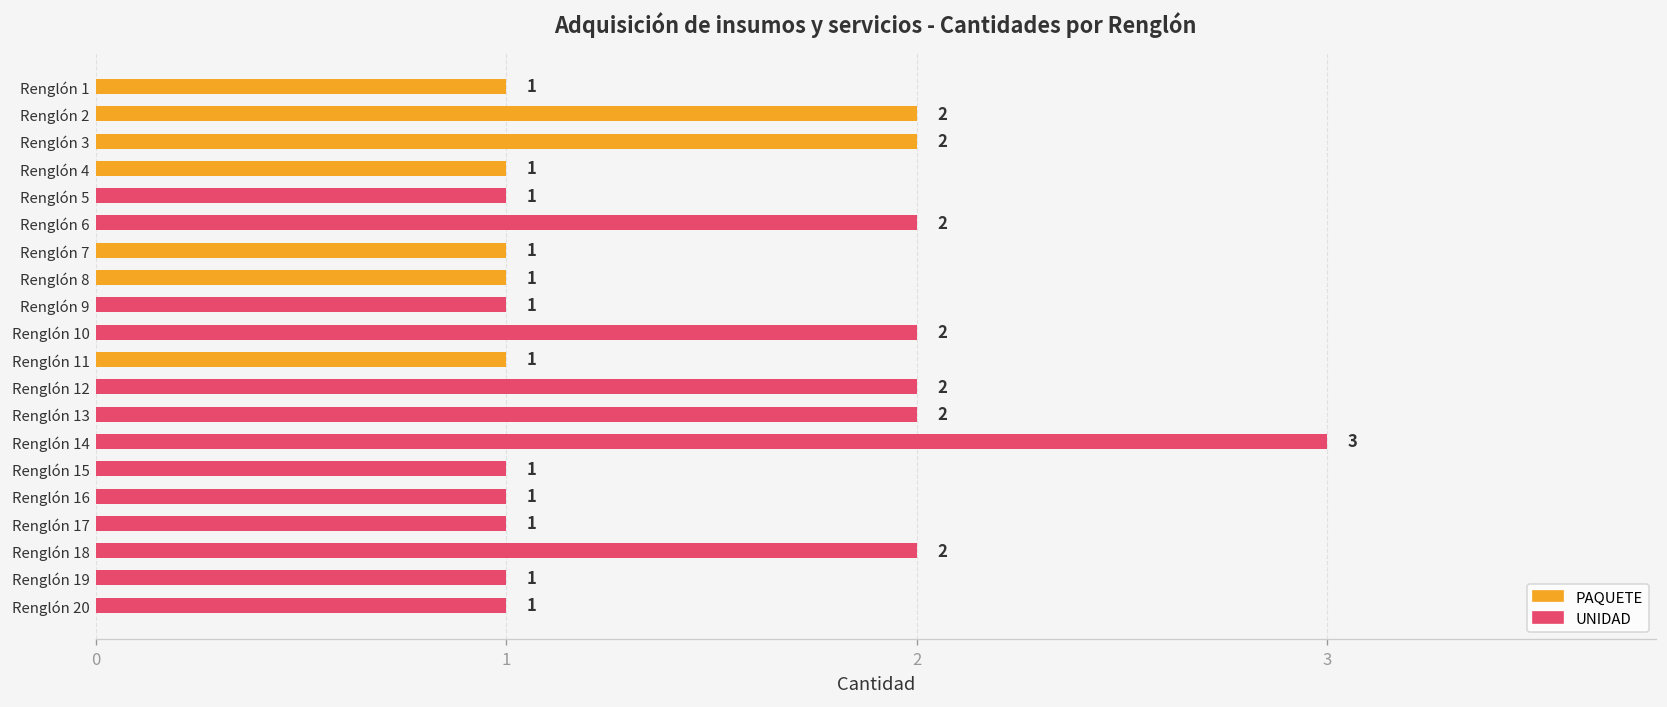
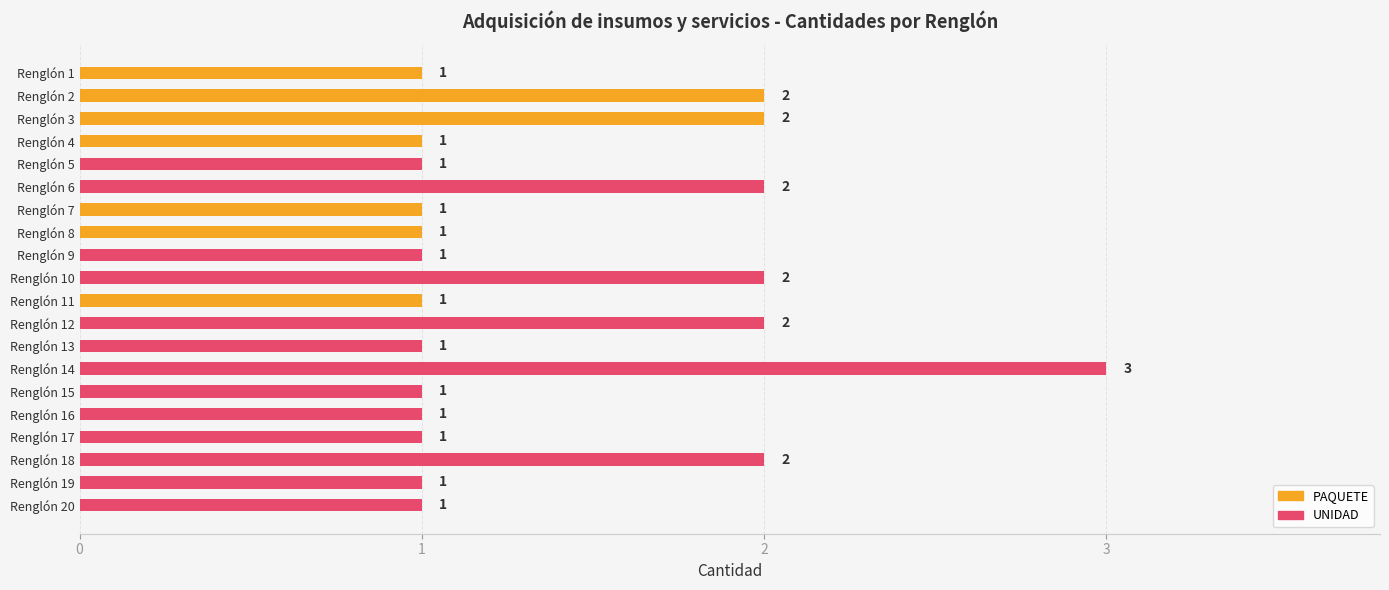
Renglón 13: 2 -> 1
